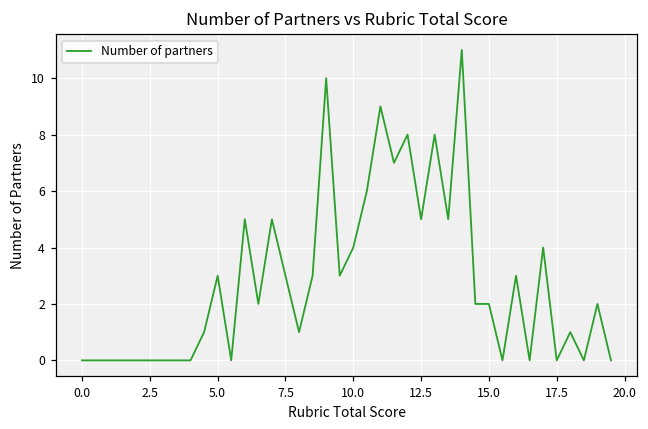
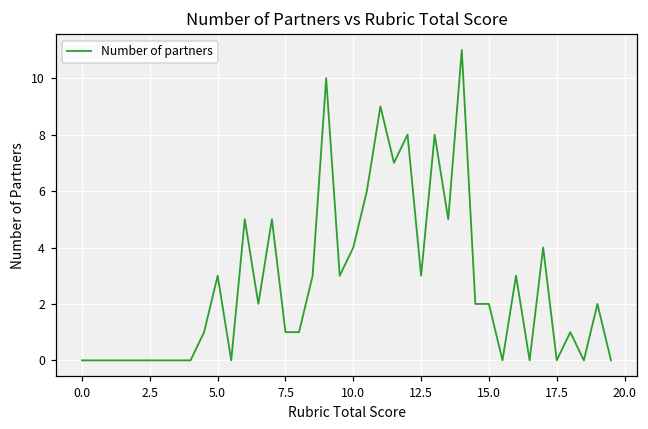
7.5: 3 -> 1
12.5: 5 -> 3
